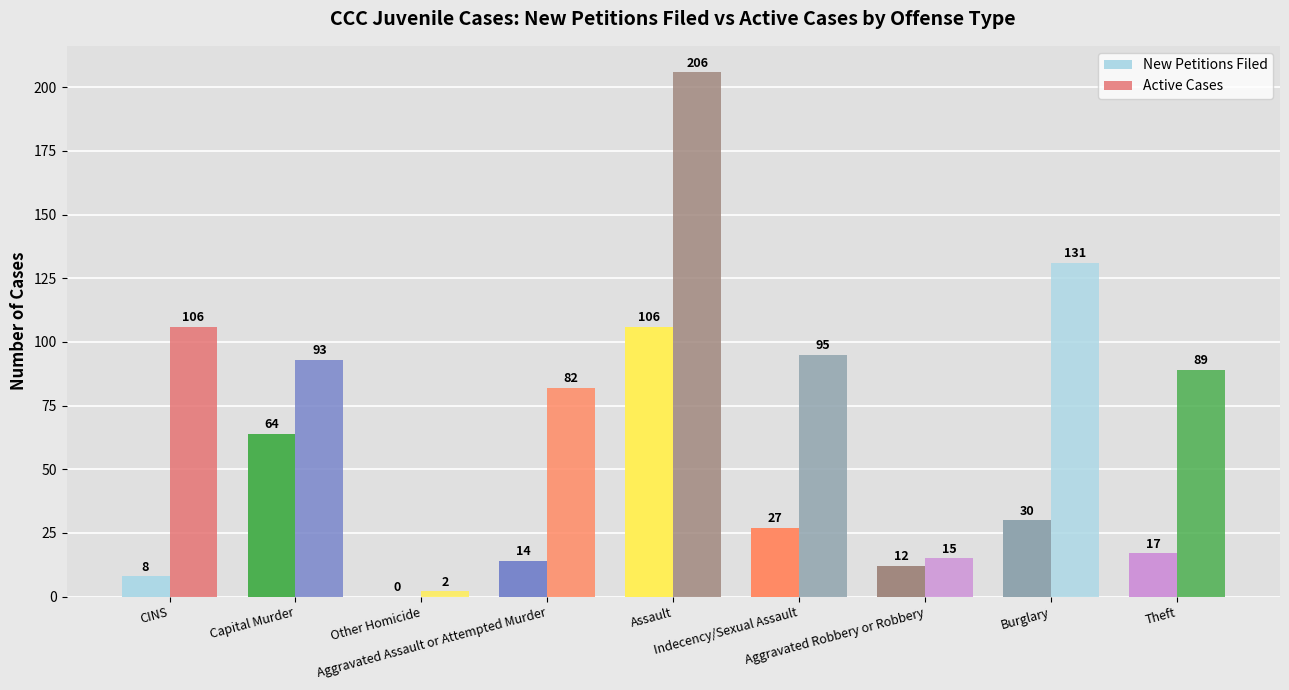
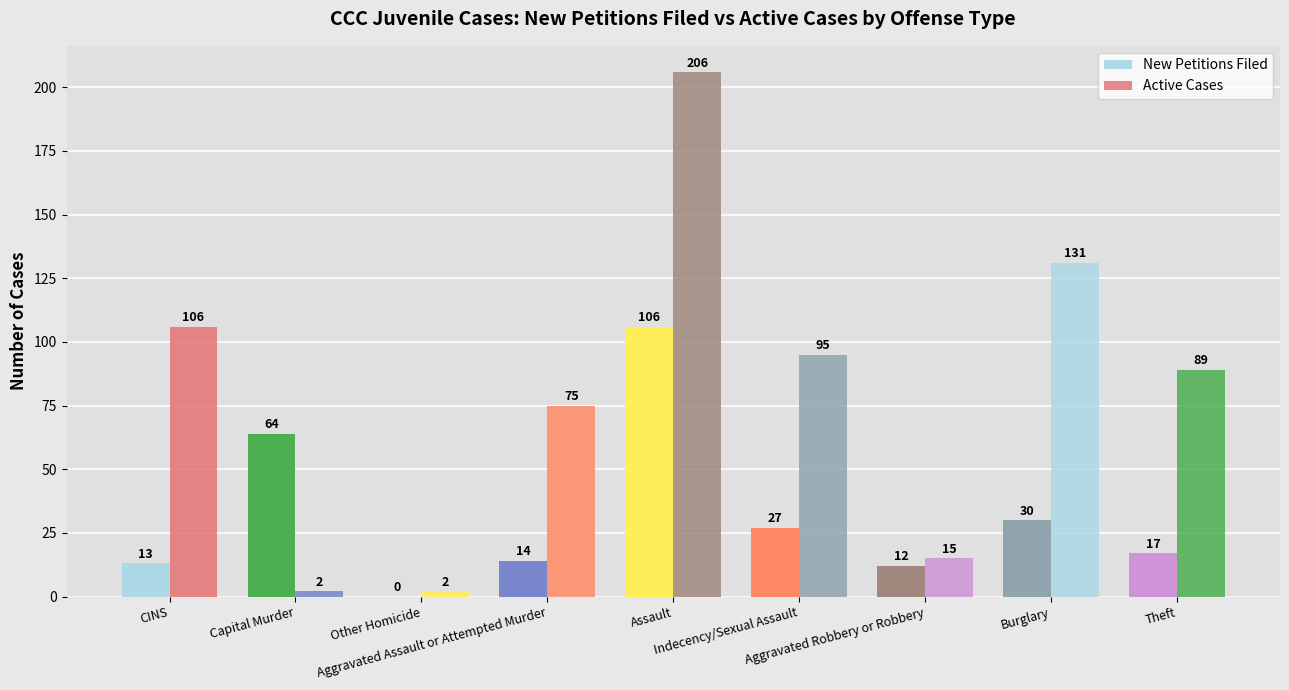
New Petitions Filed, CINS: 8 -> 13
Active Cases, Capital Murder: 93 -> 2
Active Cases, Aggravated Assault or Attempted Murder: 82 -> 75
